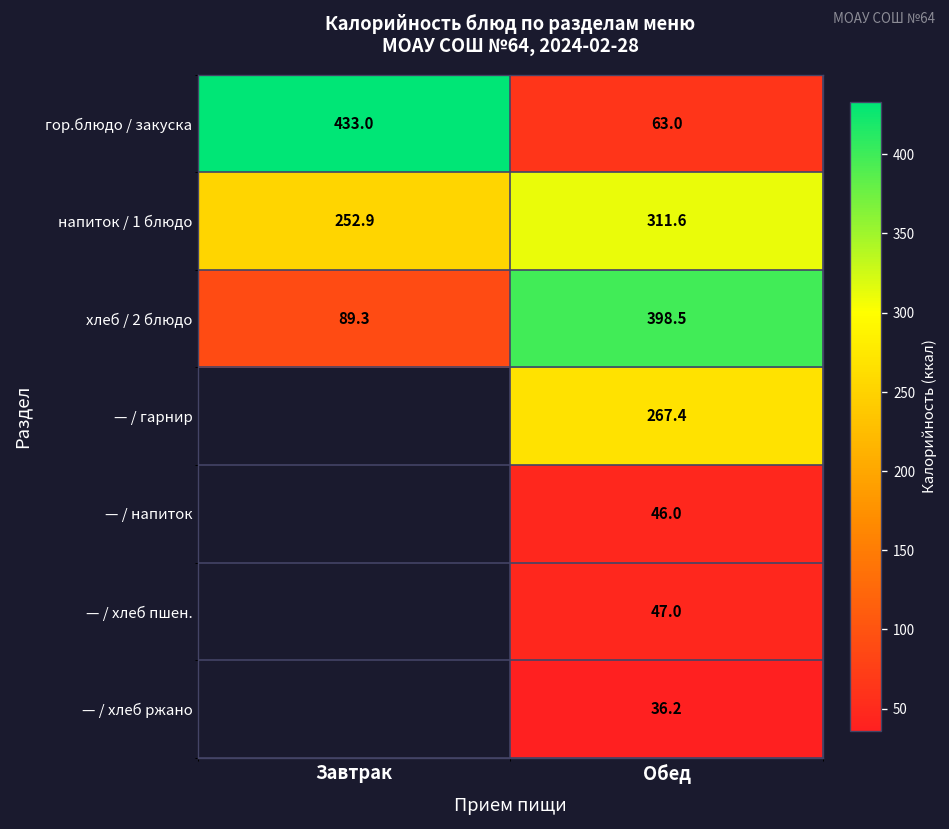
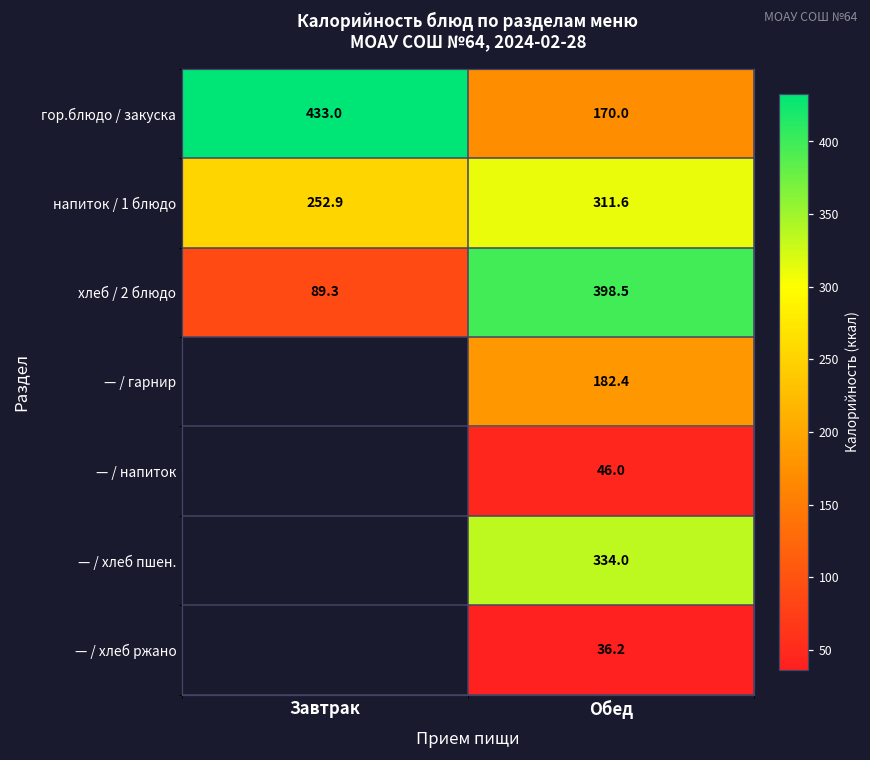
гор.блюдо / закуска, Обед: 63.0 -> 170.0
— / гарнир, Обед: 267.4 -> 182.4
— / хлеб пшен., Обед: 47.0 -> 334.0
